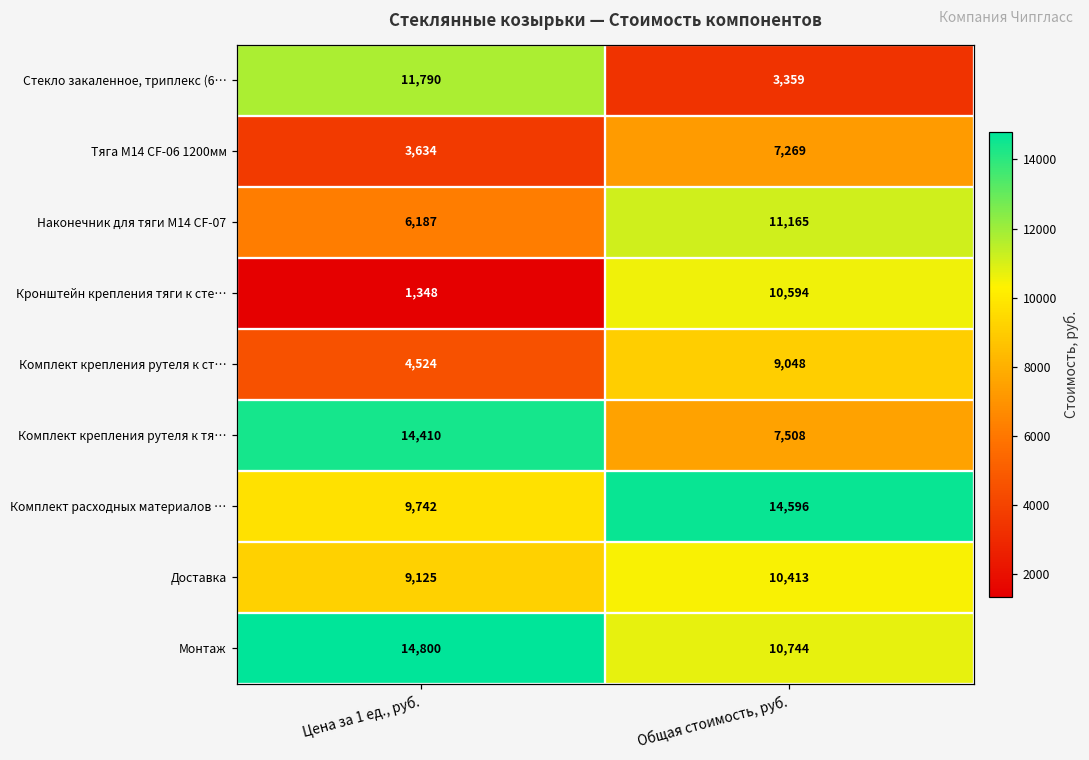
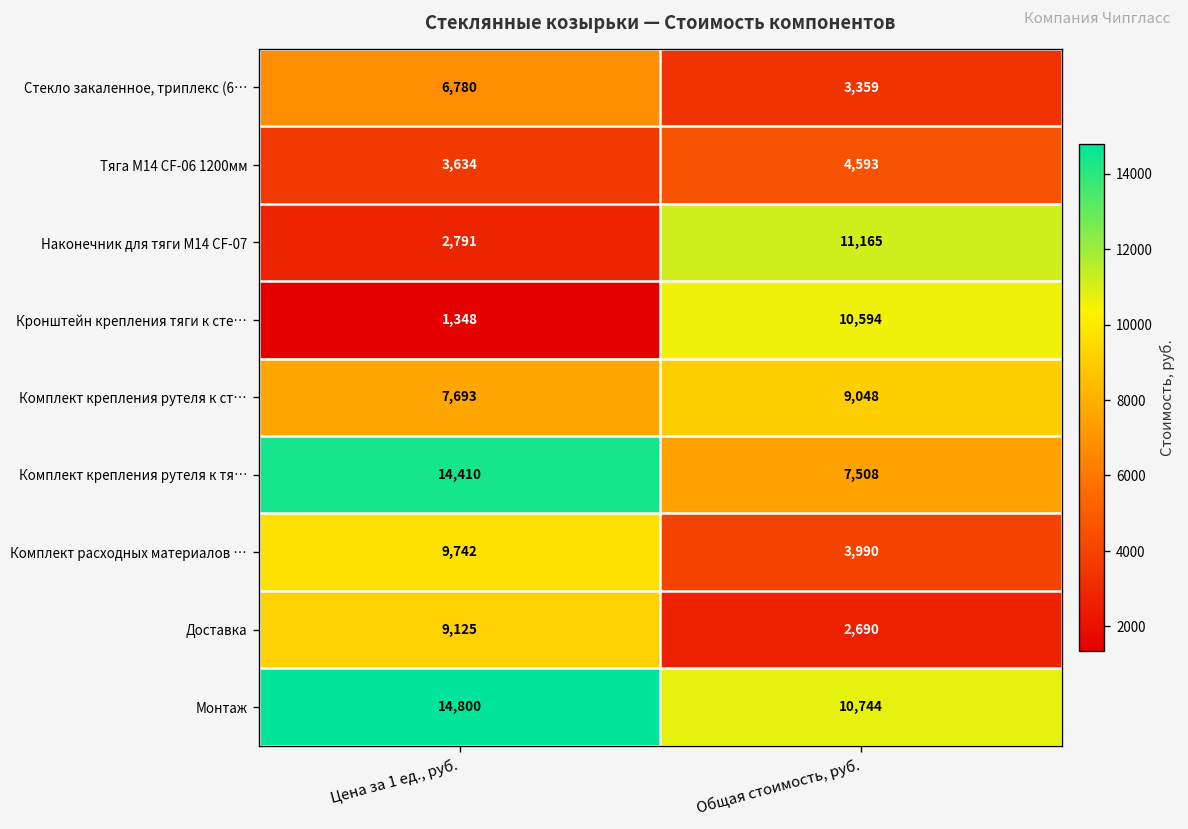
Стекло закаленное, триплекс (6…, Цена за 1 ед., руб.: 11,790 -> 6,780
Тяга М14 CF-06 1200мм, Общая стоимость, руб.: 7,269 -> 4,593
Наконечник для тяги М14 CF-07, Цена за 1 ед., руб.: 6,187 -> 2,791
Комплект крепления рутеля к ст…, Цена за 1 ед., руб.: 4,524 -> 7,693
Комплект расходных материалов …, Общая стоимость, руб.: 14,596 -> 3,990
Доставка, Общая стоимость, руб.: 10,413 -> 2,690
